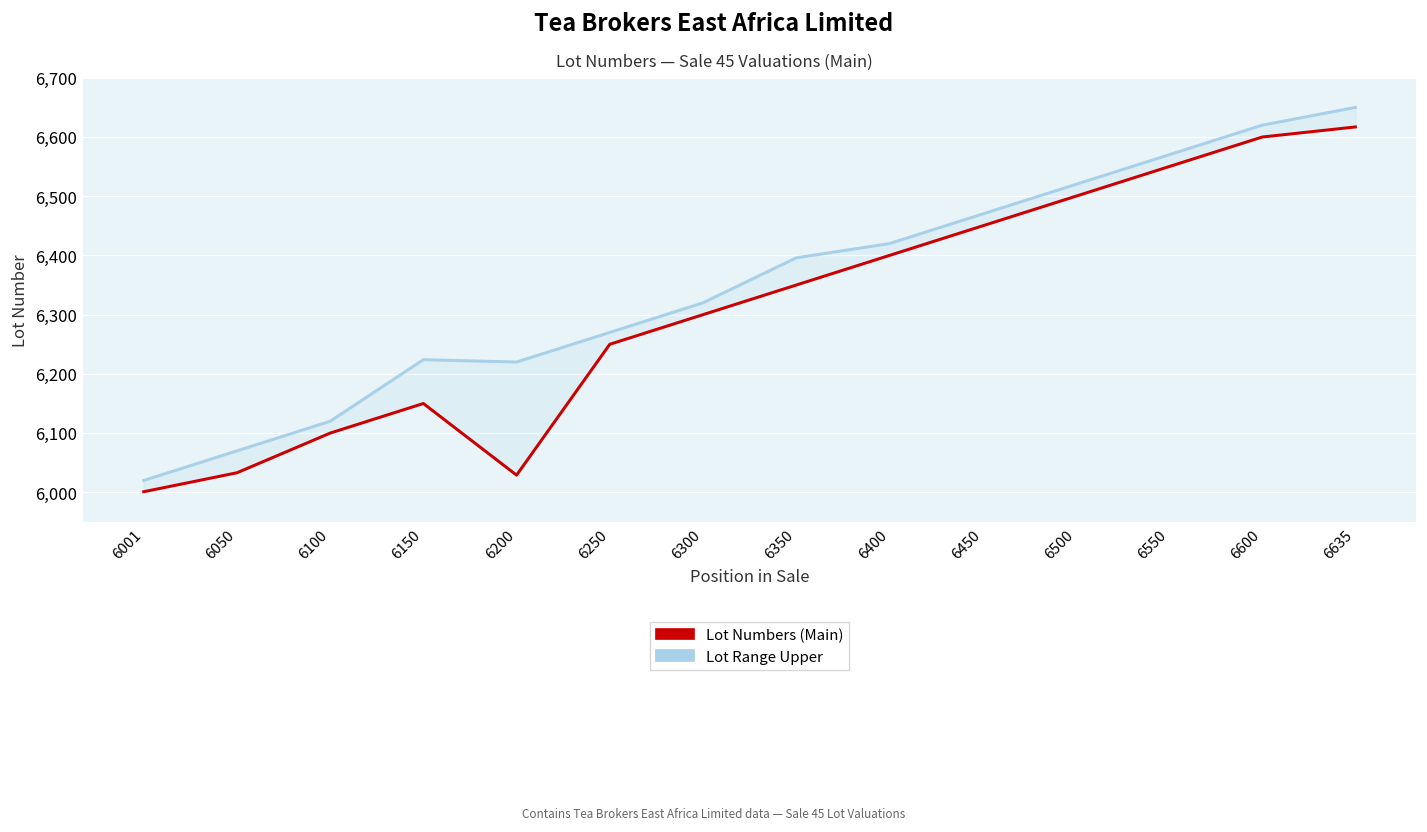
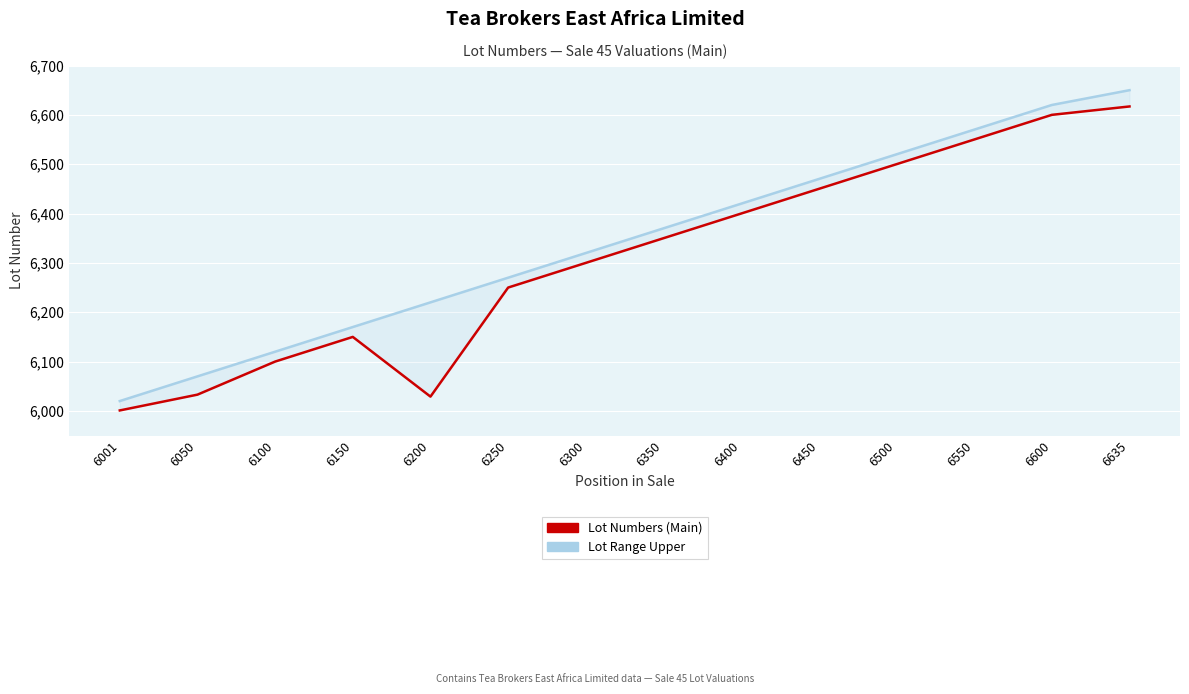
Lot Range Upper, 6150: 6,220 -> 6,170
Lot Range Upper, 6350: 6,400 -> 6,370
